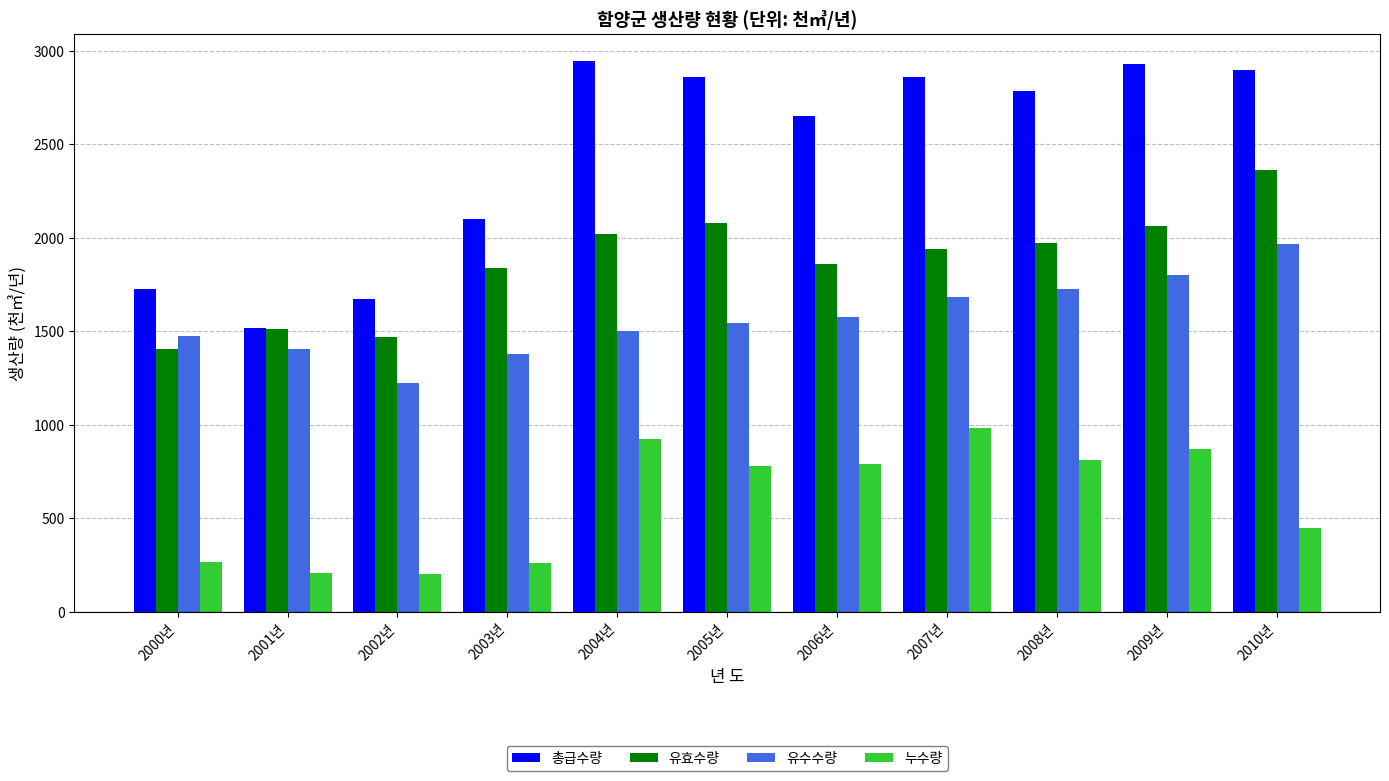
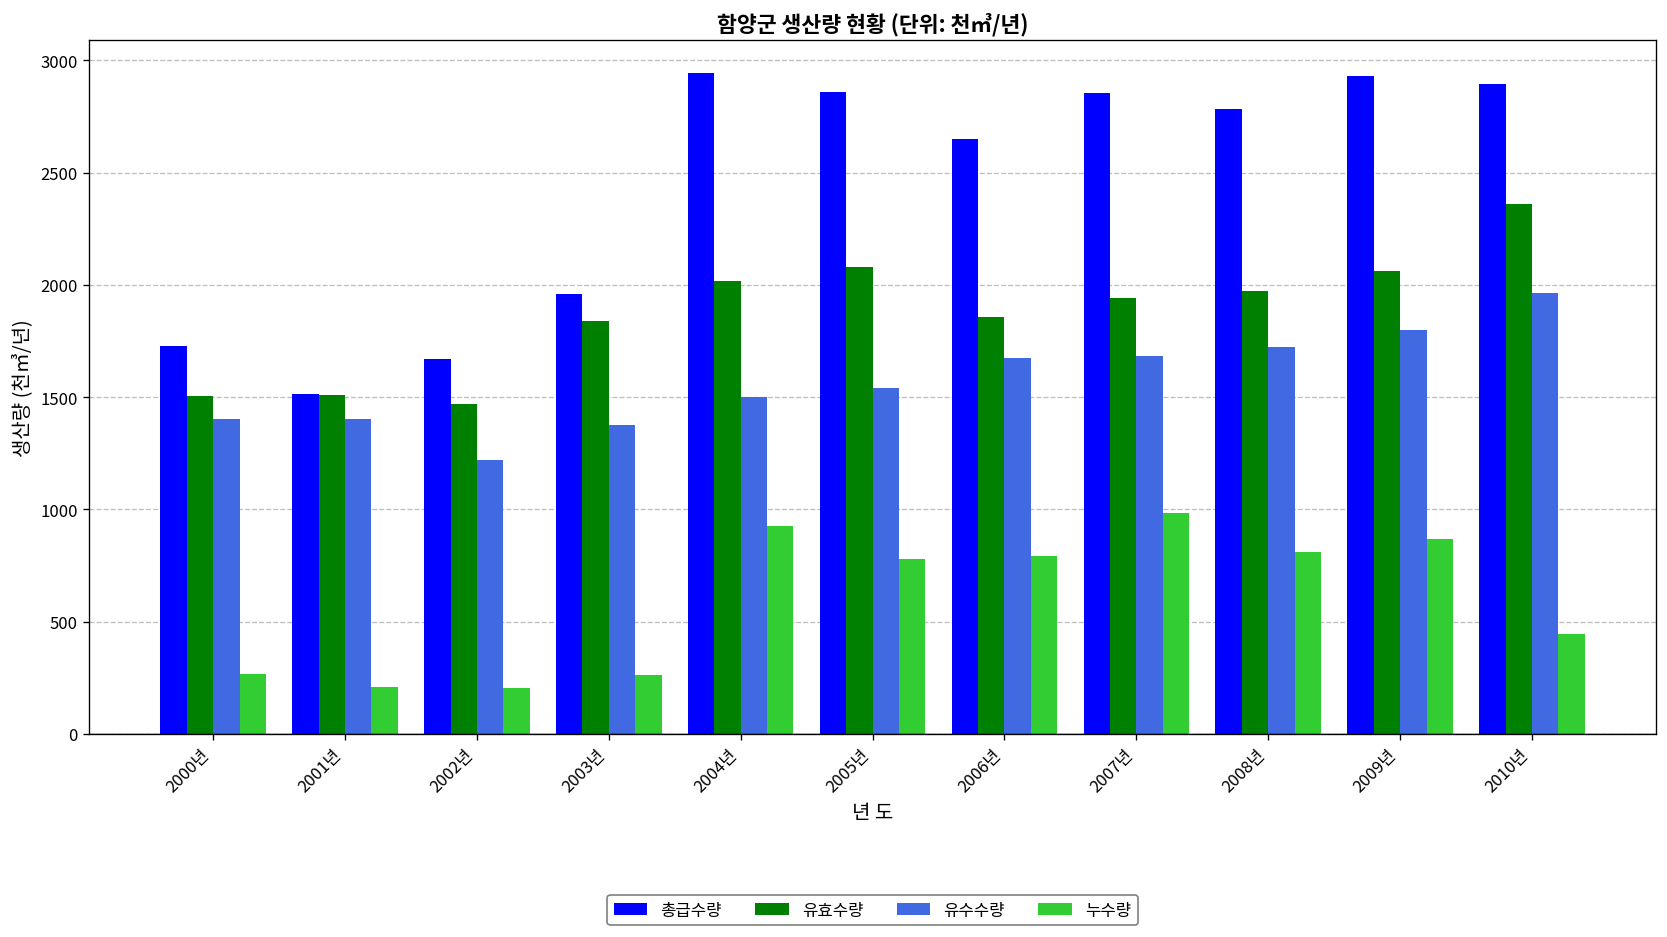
유효수량, 2000년: 1400 -> 1510
유수수량, 2000년: 1480 -> 1400
총급수량, 2003년: 2100 -> 1960
유수수량, 2006년: 1570 -> 1670
